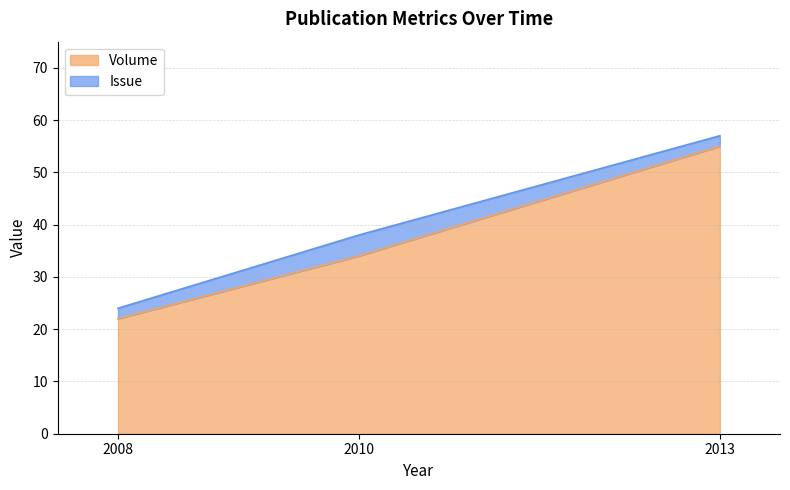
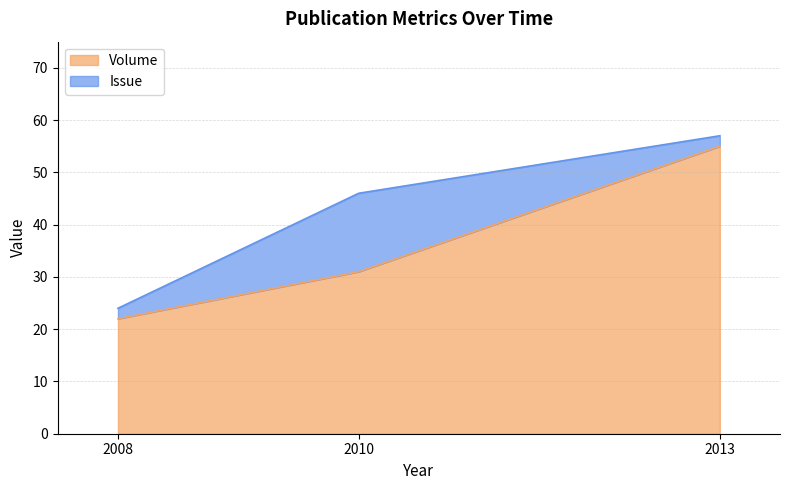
Volume, 2010: 34 -> 31
Issue, 2010: 4 -> 15
